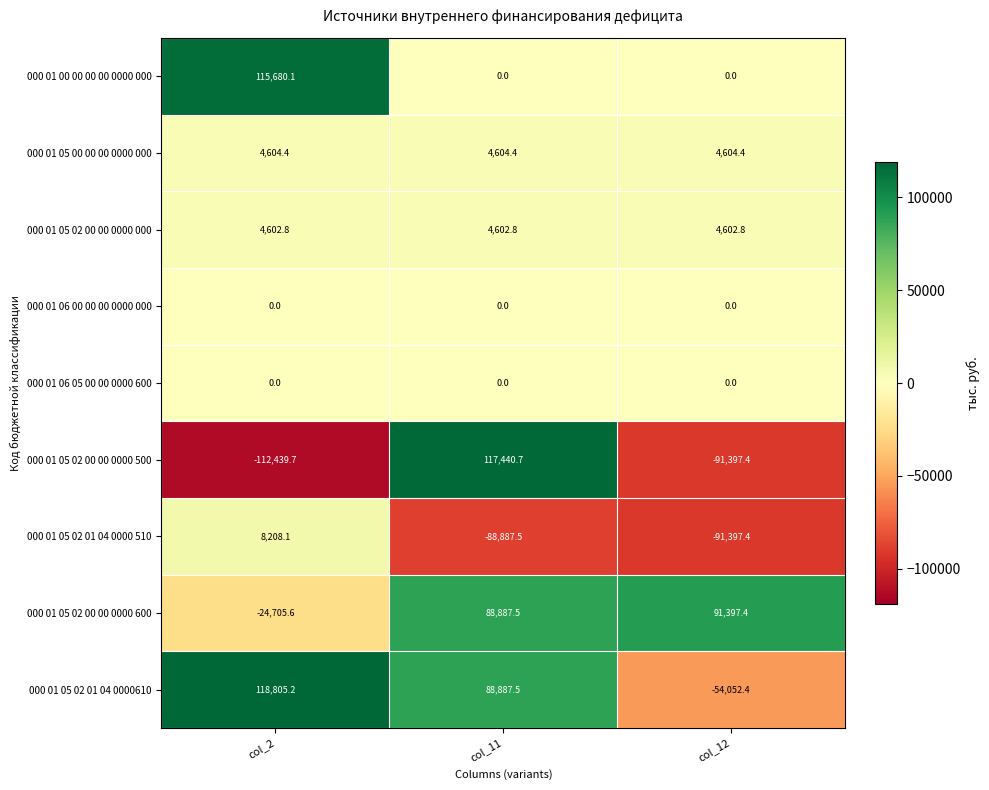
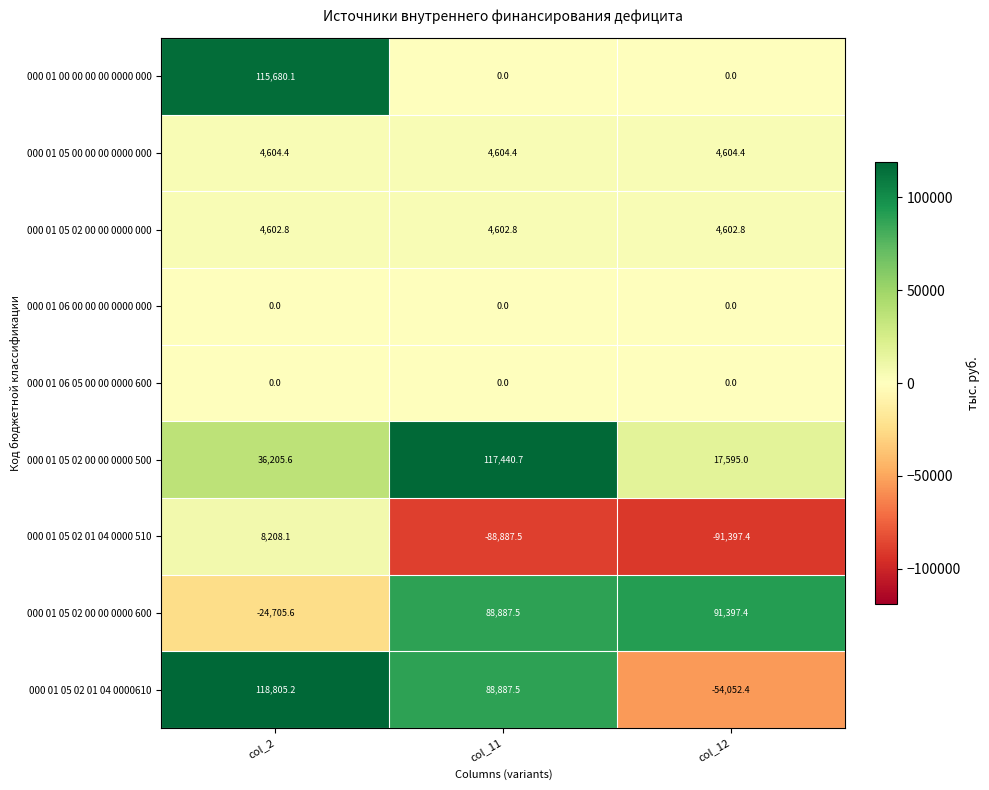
000 01 05 02 00 00 0000 500, col_2: -112,439.7 -> 36,205.6
000 01 05 02 00 00 0000 500, col_12: -91,397.4 -> 17,595.0
